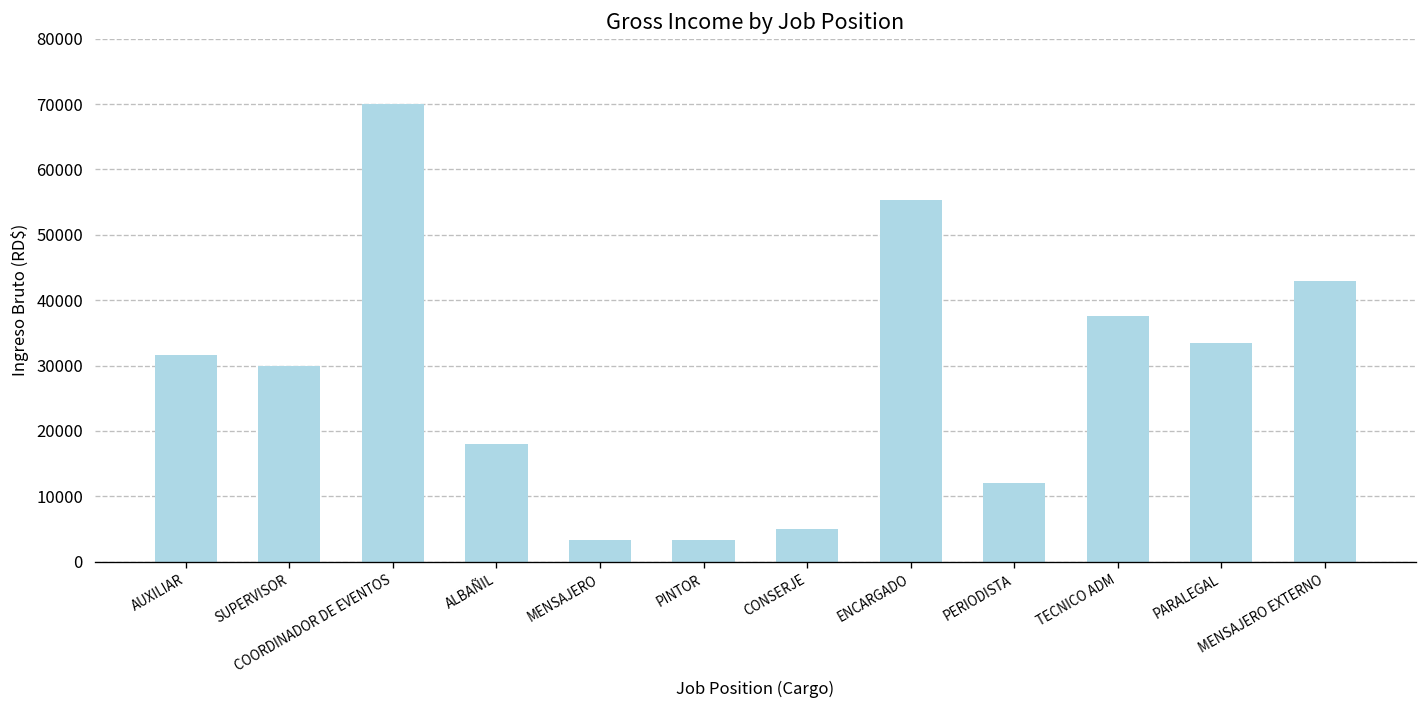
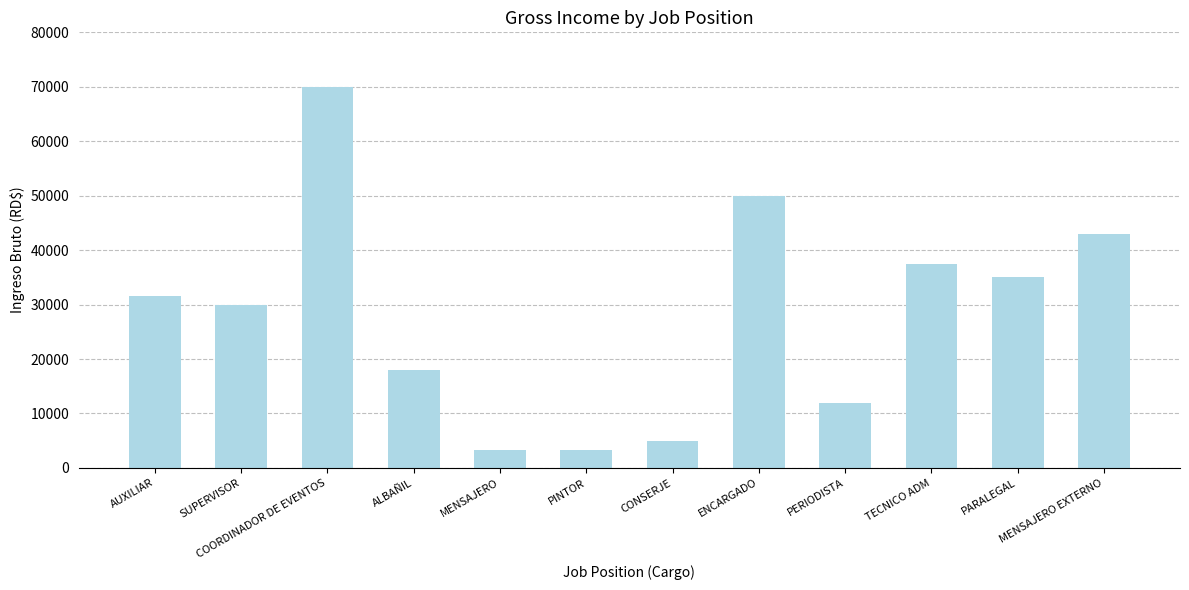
ENCARGADO: 55000 -> 50000
PARALEGAL: 33000 -> 35000
